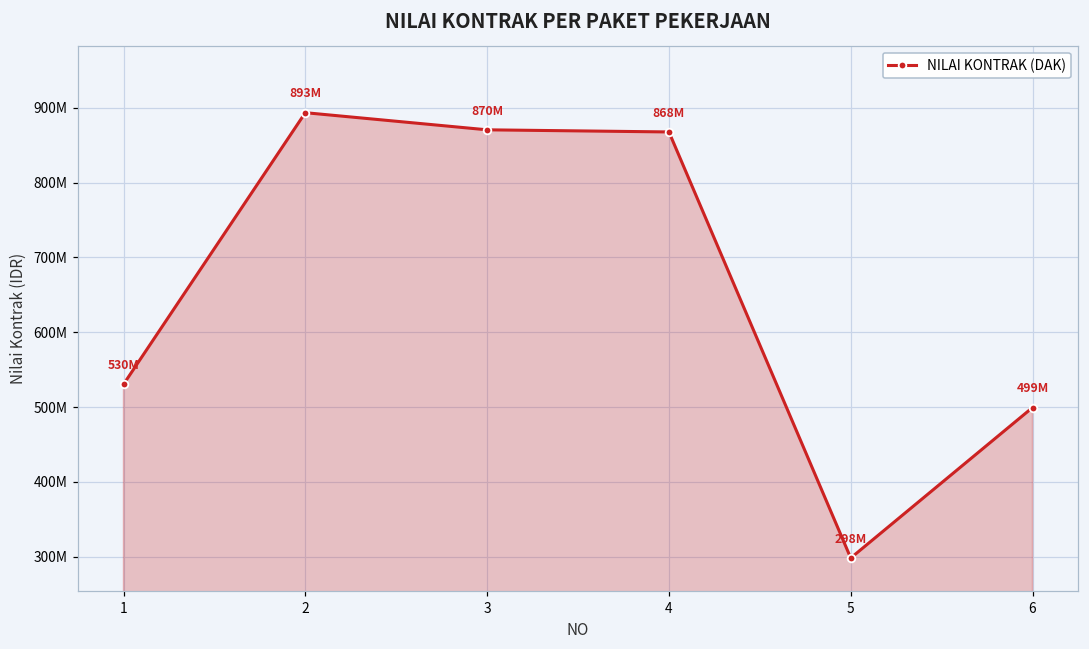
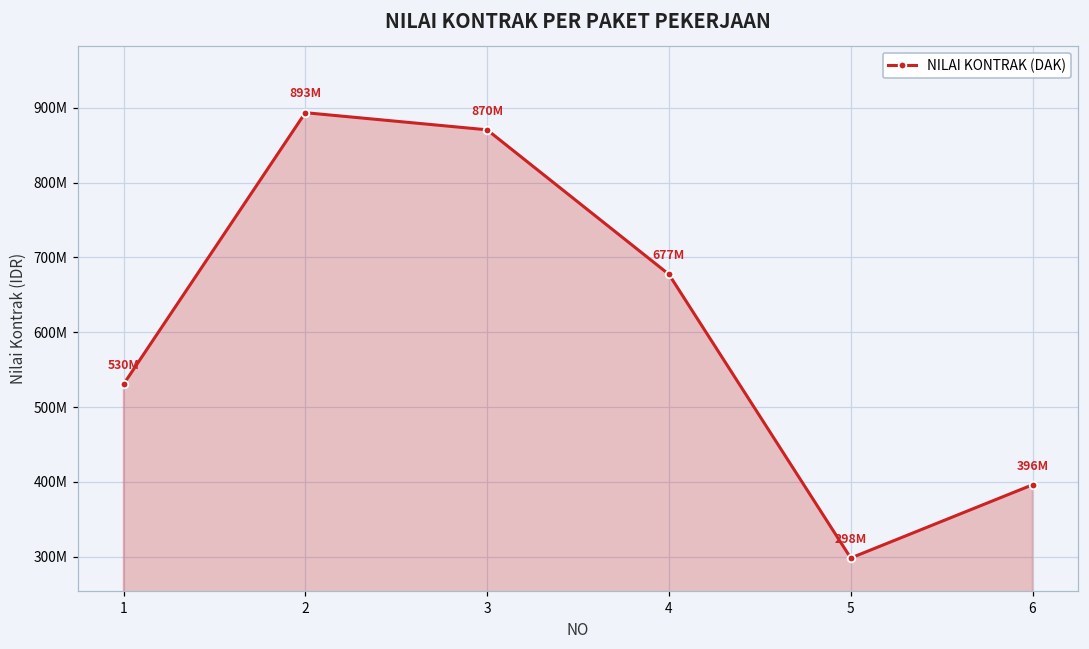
4: 868M -> 677M
6: 499M -> 396M
